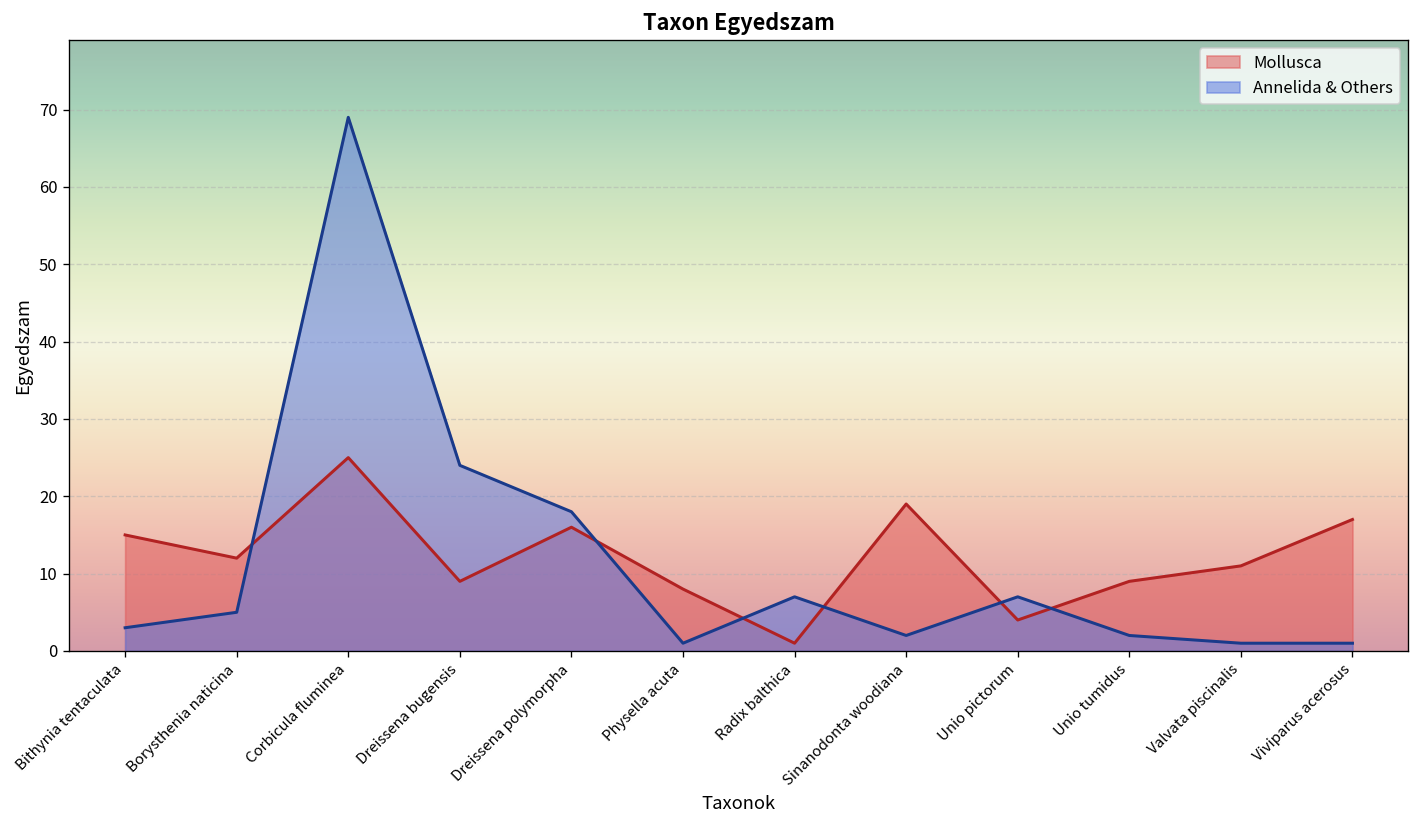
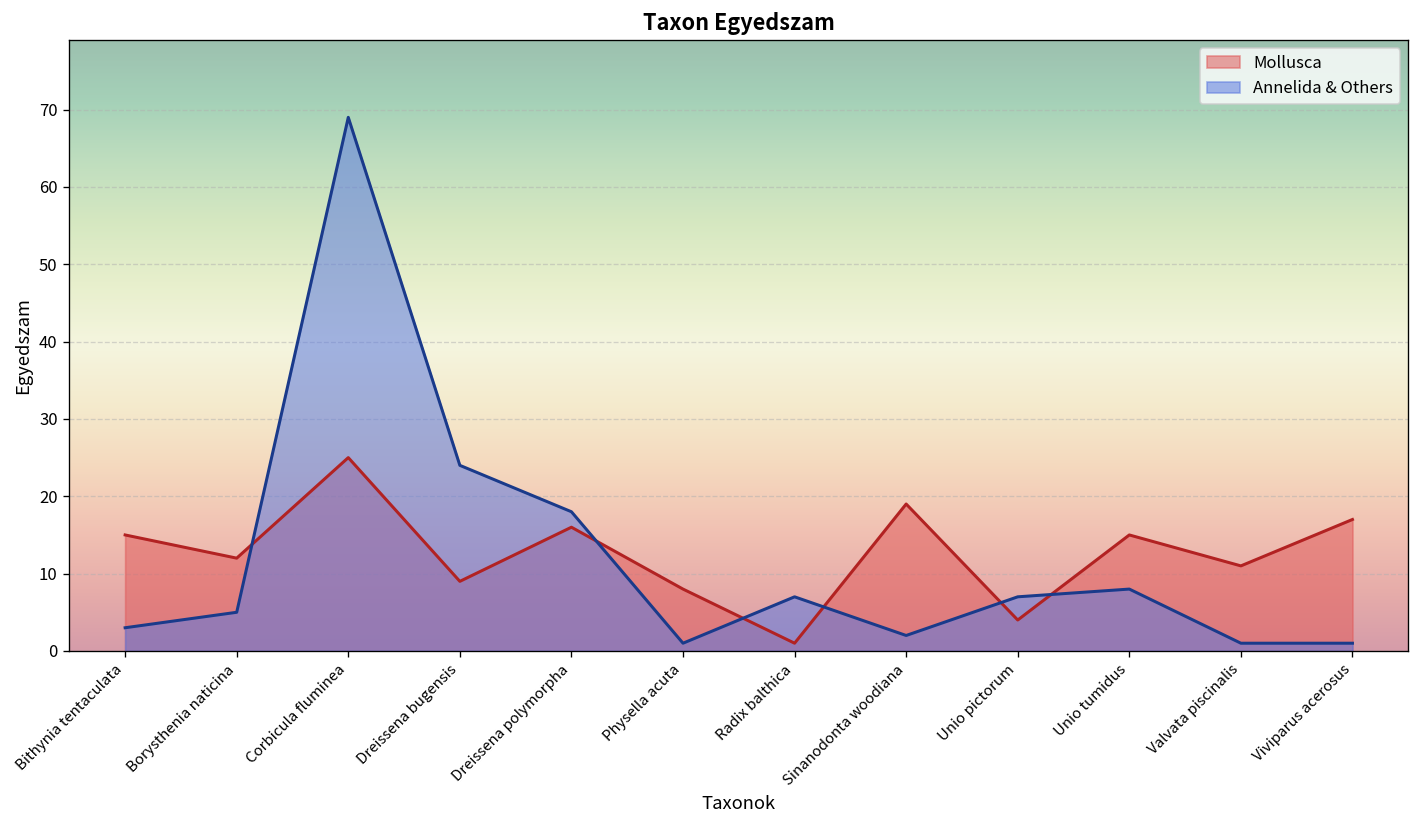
Mollusca, Unio tumidus: 9 -> 15
Annelida & Others, Unio tumidus: 2 -> 8
